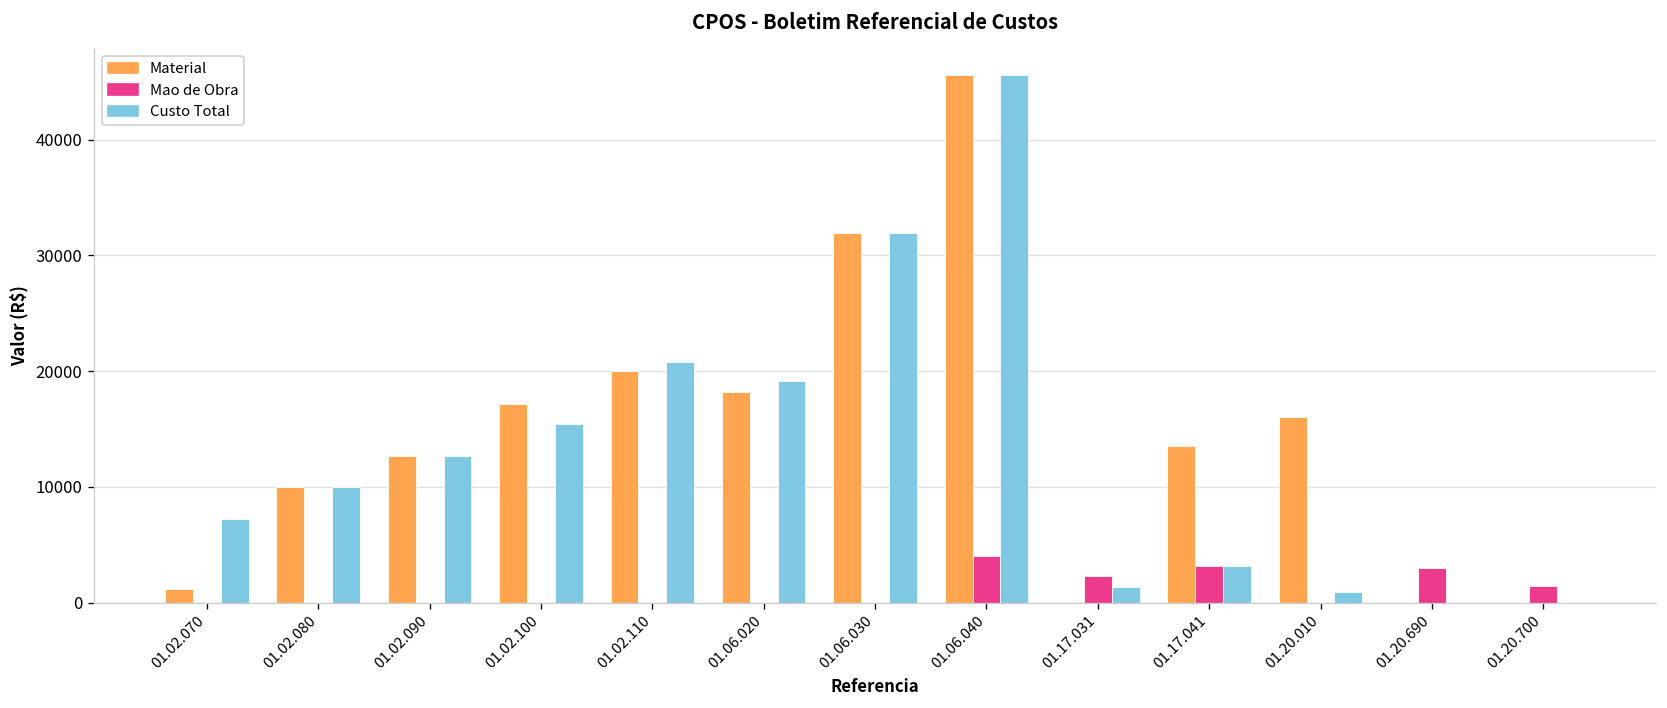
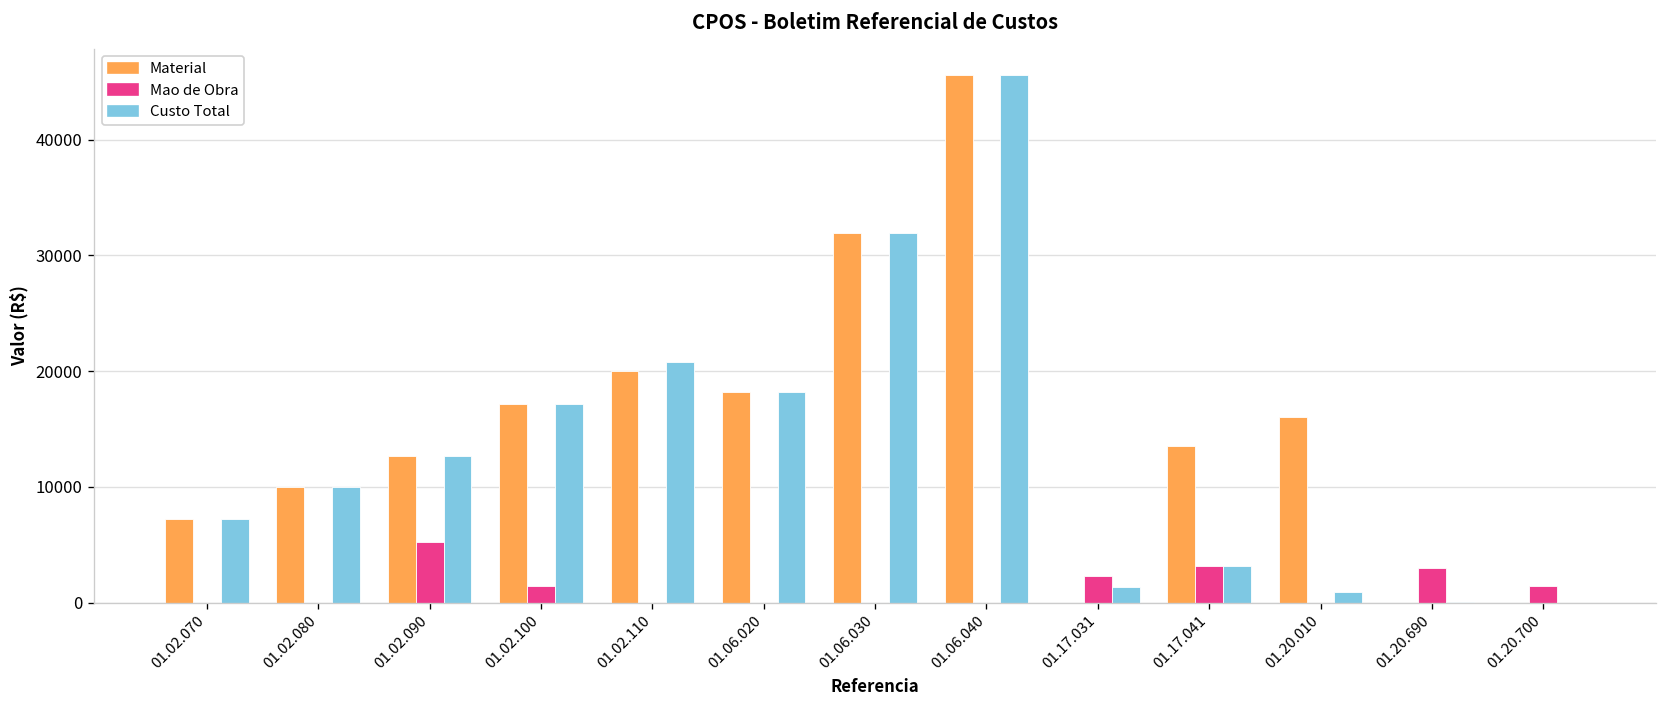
Material, 01.02.070: 1000 -> 7000
Mao de Obra, 01.02.090: 0 -> 5000
Mao de Obra, 01.02.100: 0 -> 1000
Custo Total, 01.02.100: 15000 -> 17000
Custo Total, 01.06.020: 19000 -> 18000
Mao de Obra, 01.06.040: 4000 -> 0
